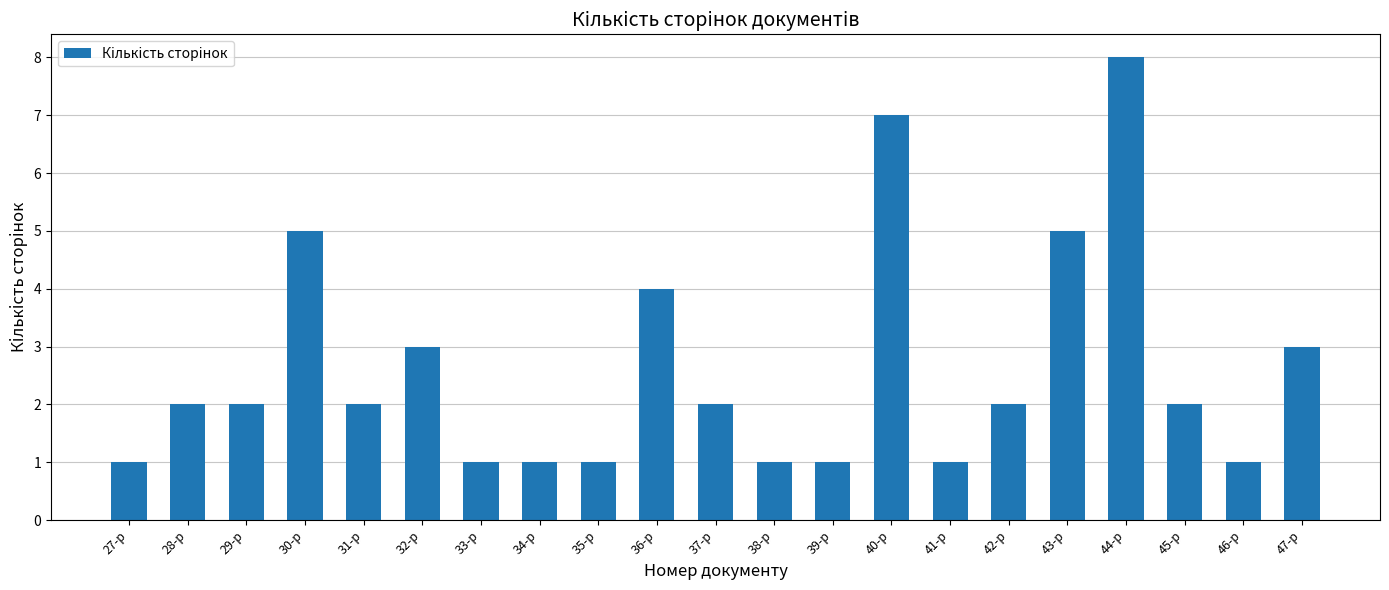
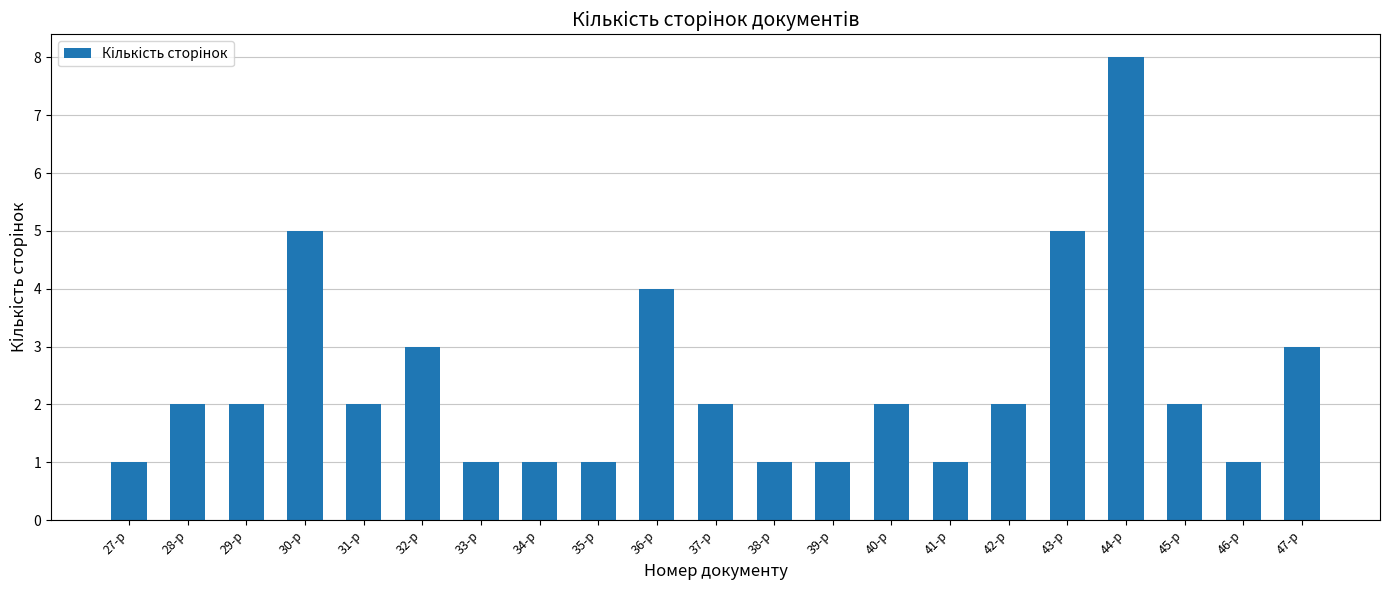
40-р: 7 -> 2
